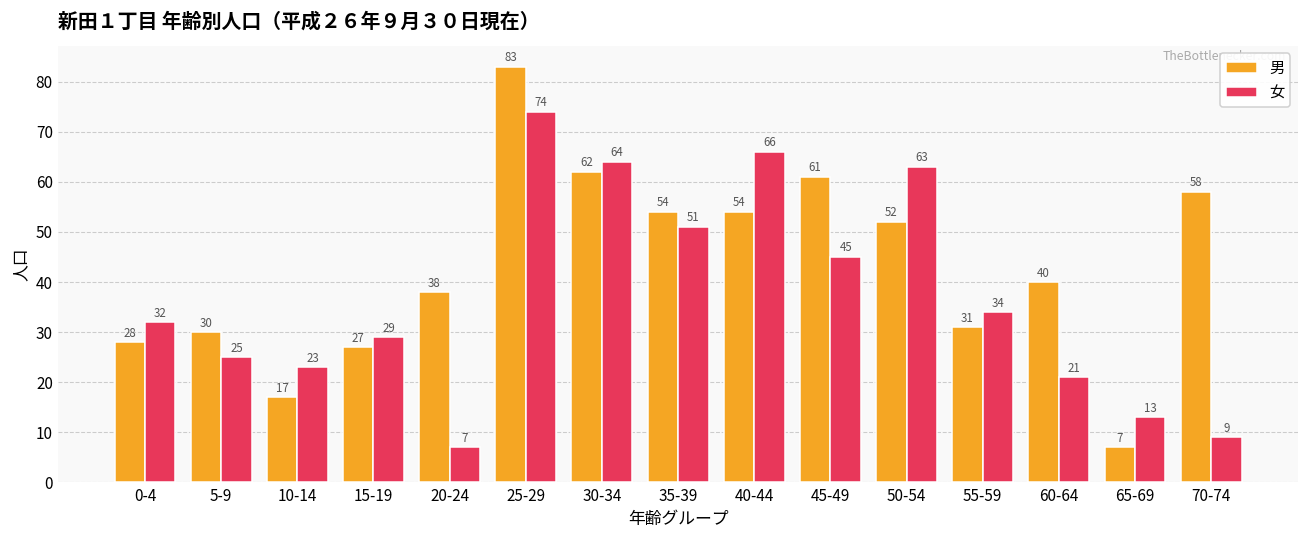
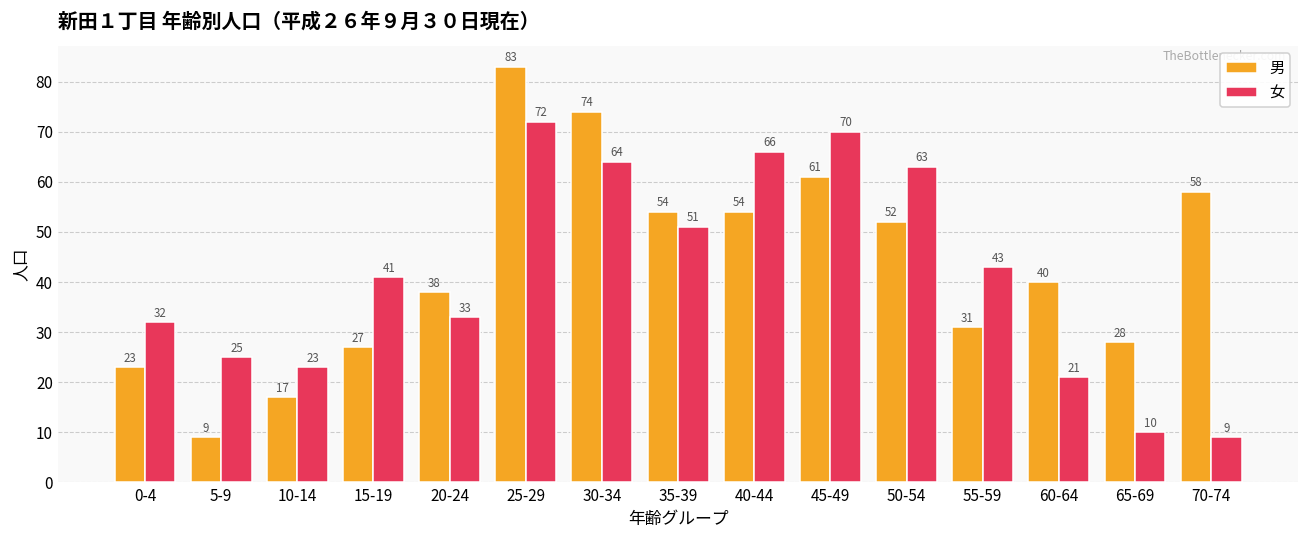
男, 0-4: 28 -> 23
男, 5-9: 30 -> 9
女, 15-19: 29 -> 41
女, 20-24: 7 -> 33
女, 25-29: 74 -> 72
男, 30-34: 62 -> 74
女, 45-49: 45 -> 70
女, 55-59: 34 -> 43
男, 65-69: 7 -> 28
女, 65-69: 13 -> 10
